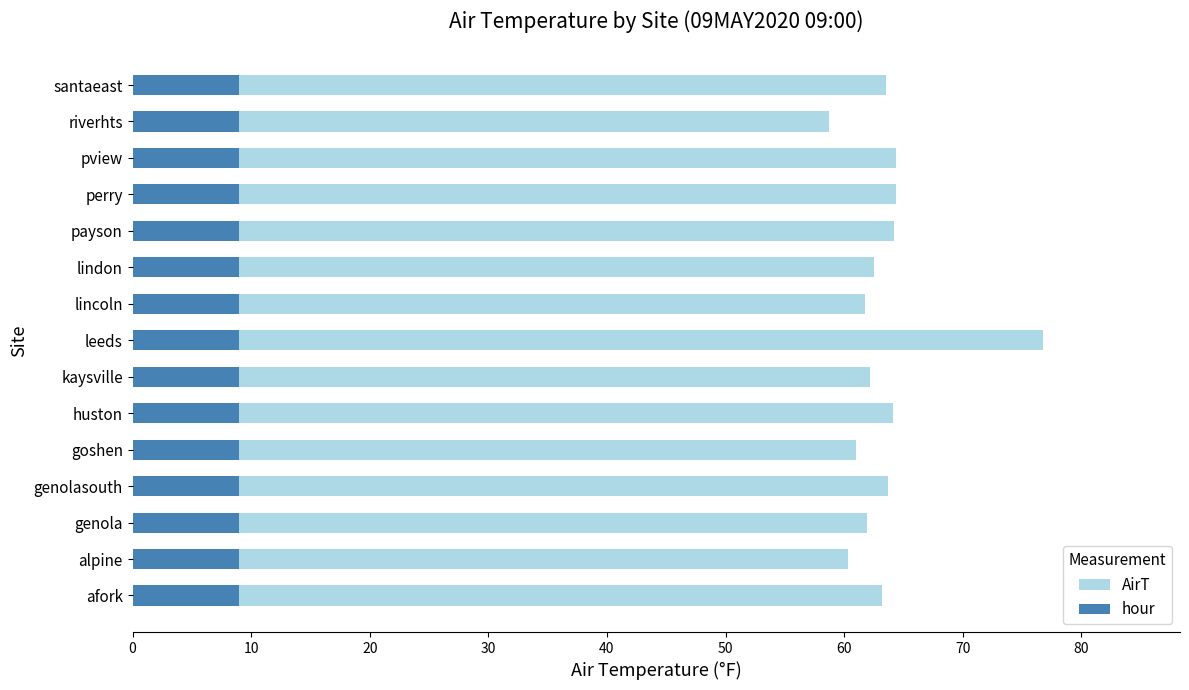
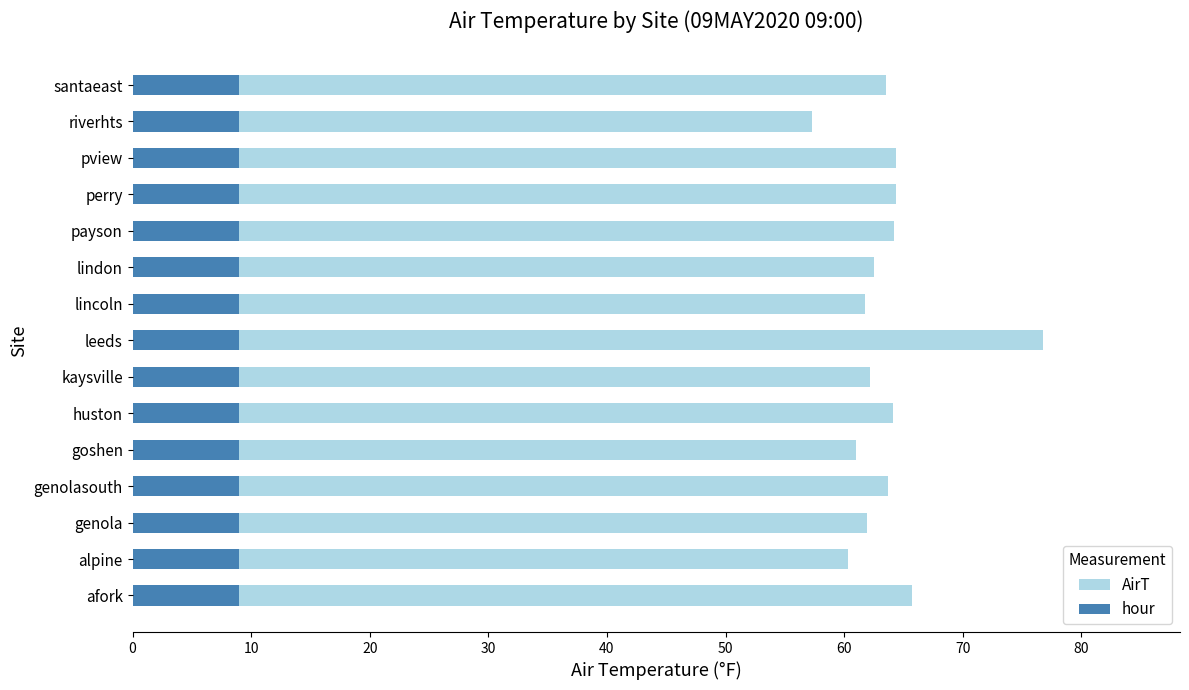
AirT, riverhts: 58.7 -> 57.3
AirT, afork: 63.2 -> 65.7
